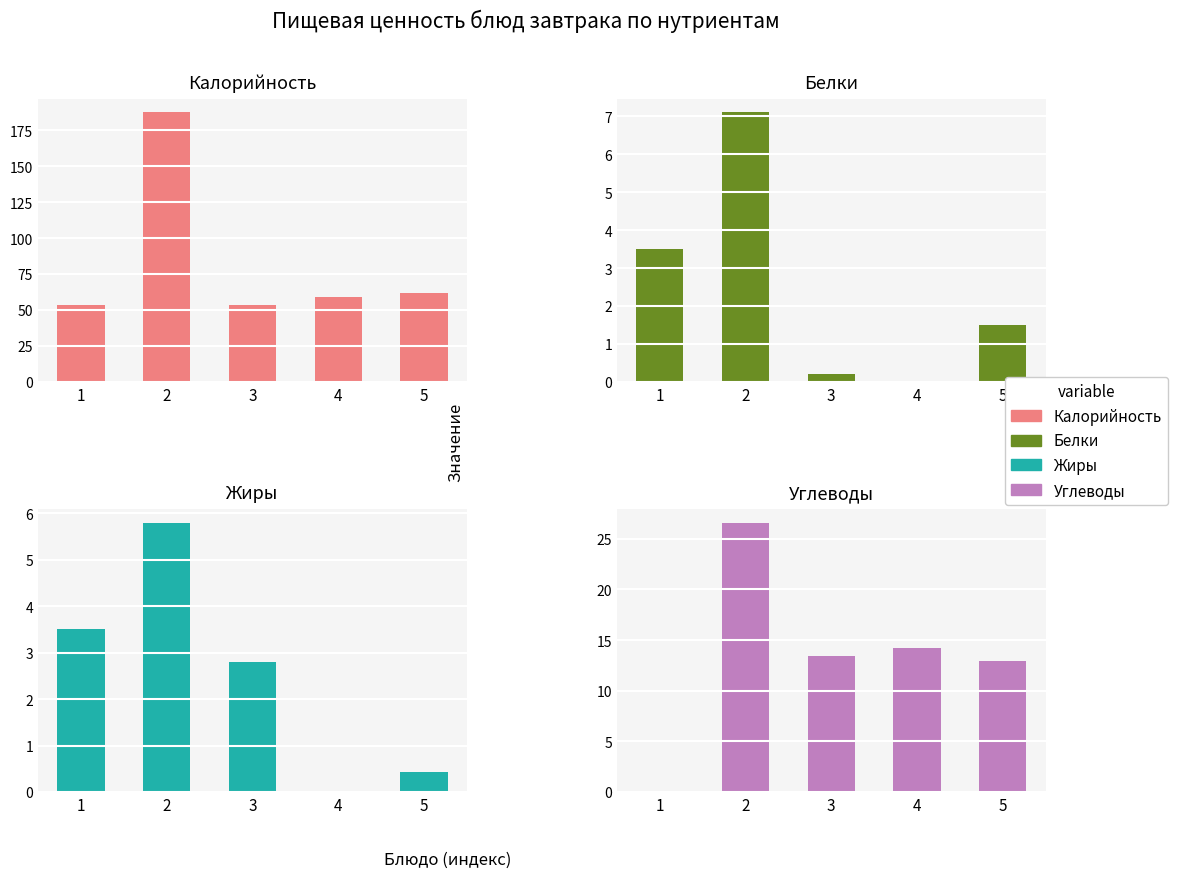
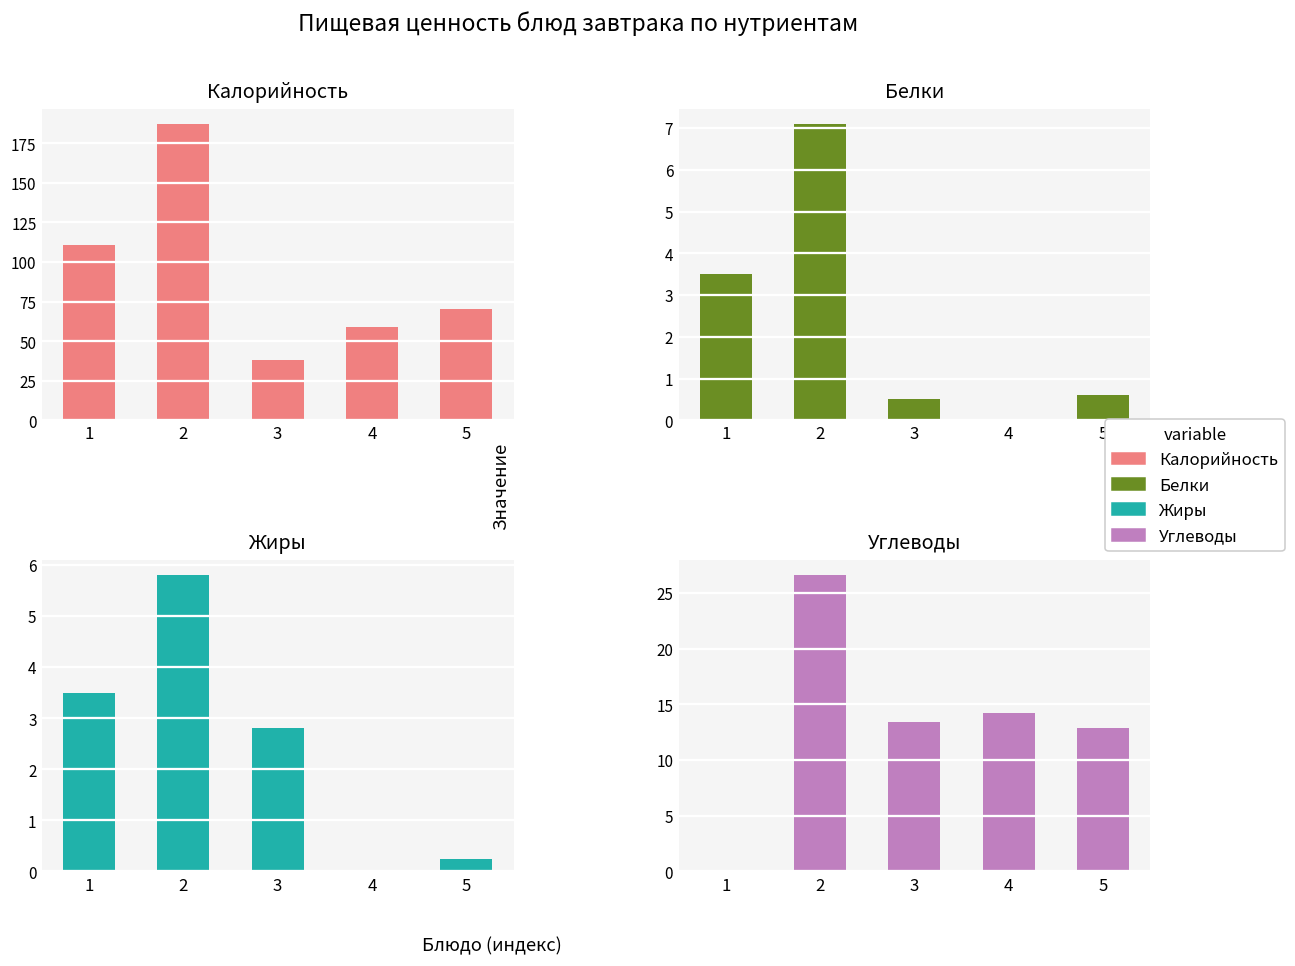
Калорийность, 1: 54 -> 111
Калорийность, 3: 53 -> 38
Калорийность, 5: 62 -> 70
Белки, 3: 0.2 -> 0.5
Белки, 5: 1.5 -> 0.6
Жиры, 5: 0.4 -> 0.2
